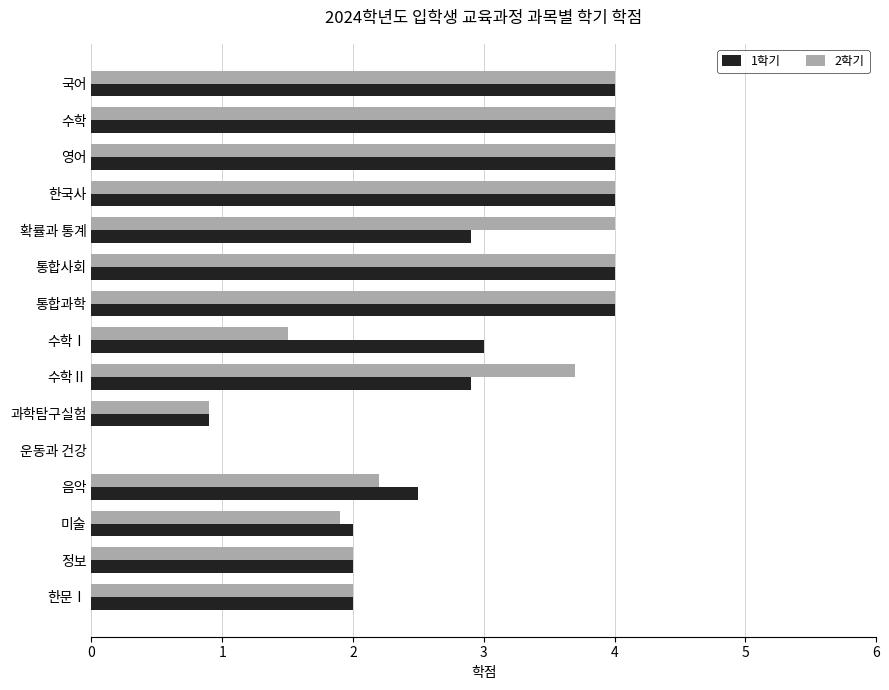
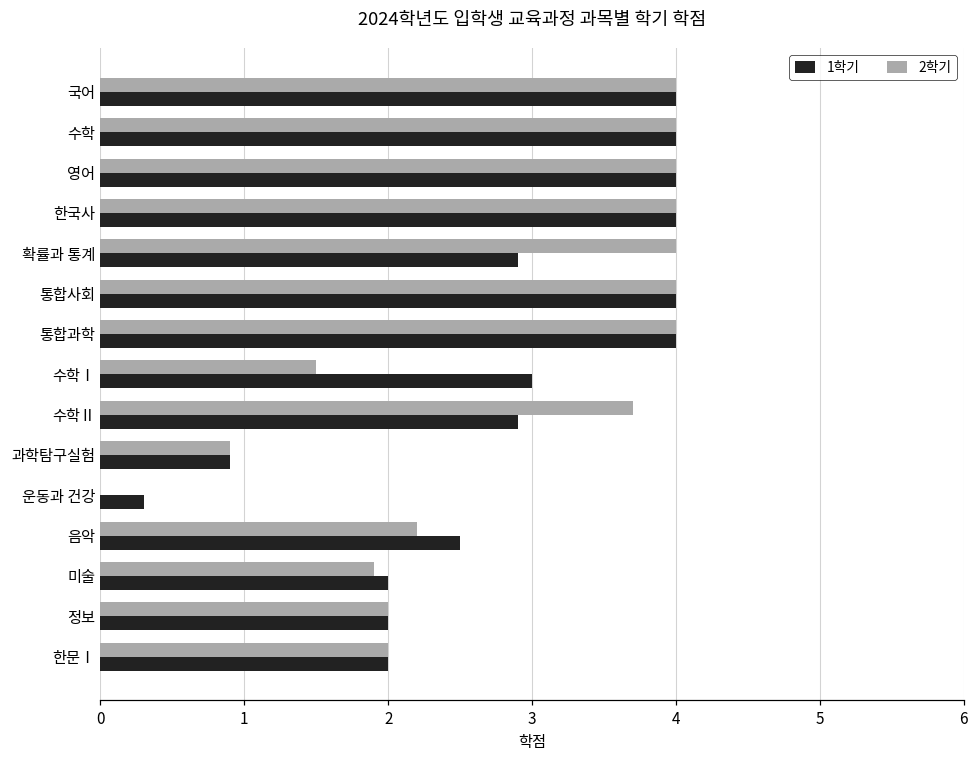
1학기, 운동과 건강: 0.0 -> 0.3
